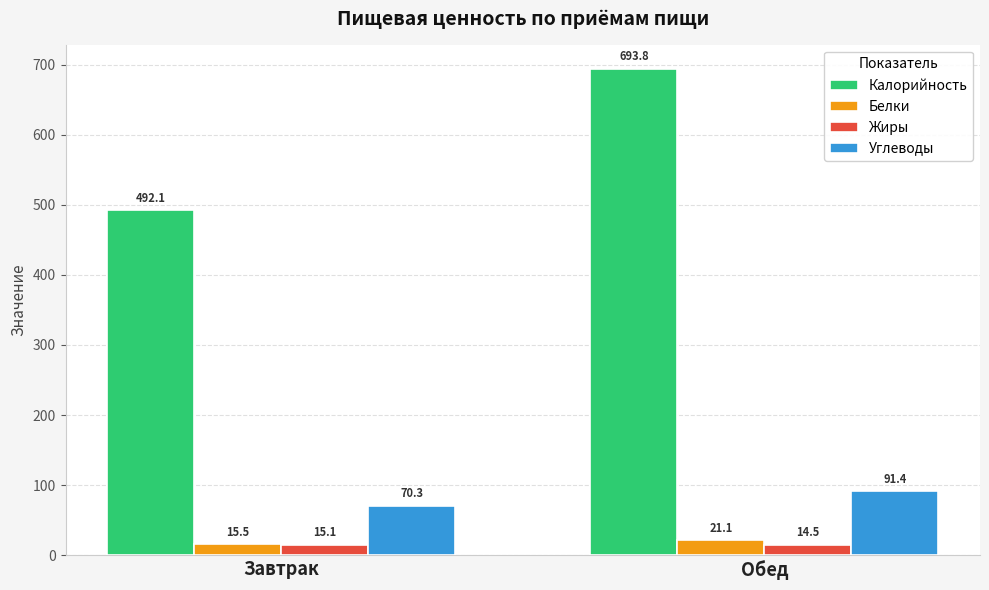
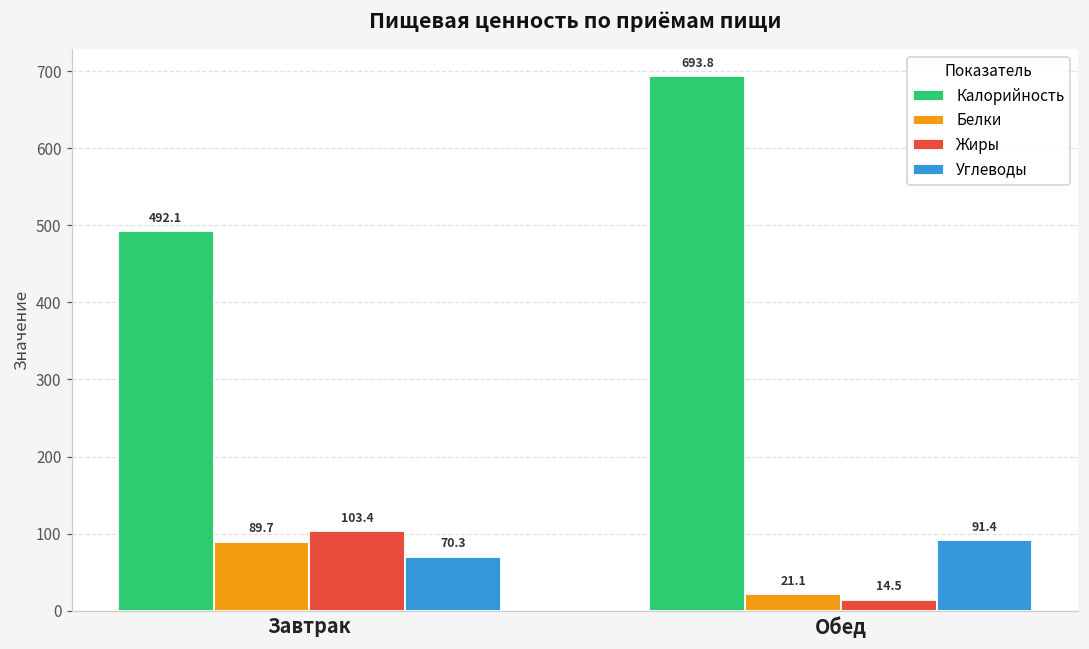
Белки, Завтрак: 15.5 -> 89.7
Жиры, Завтрак: 15.1 -> 103.4
